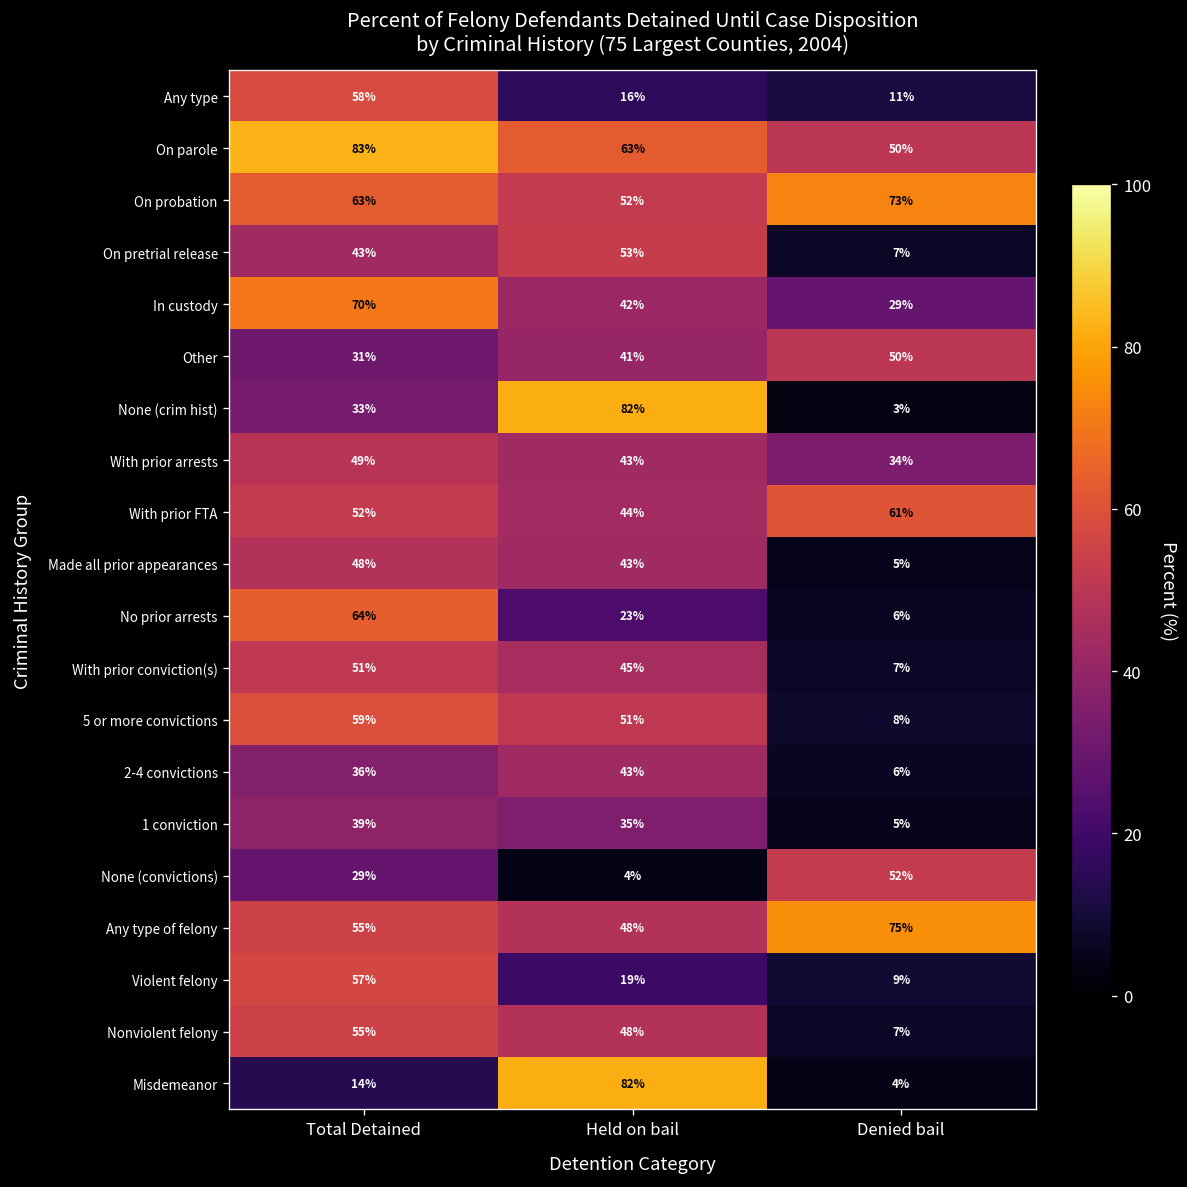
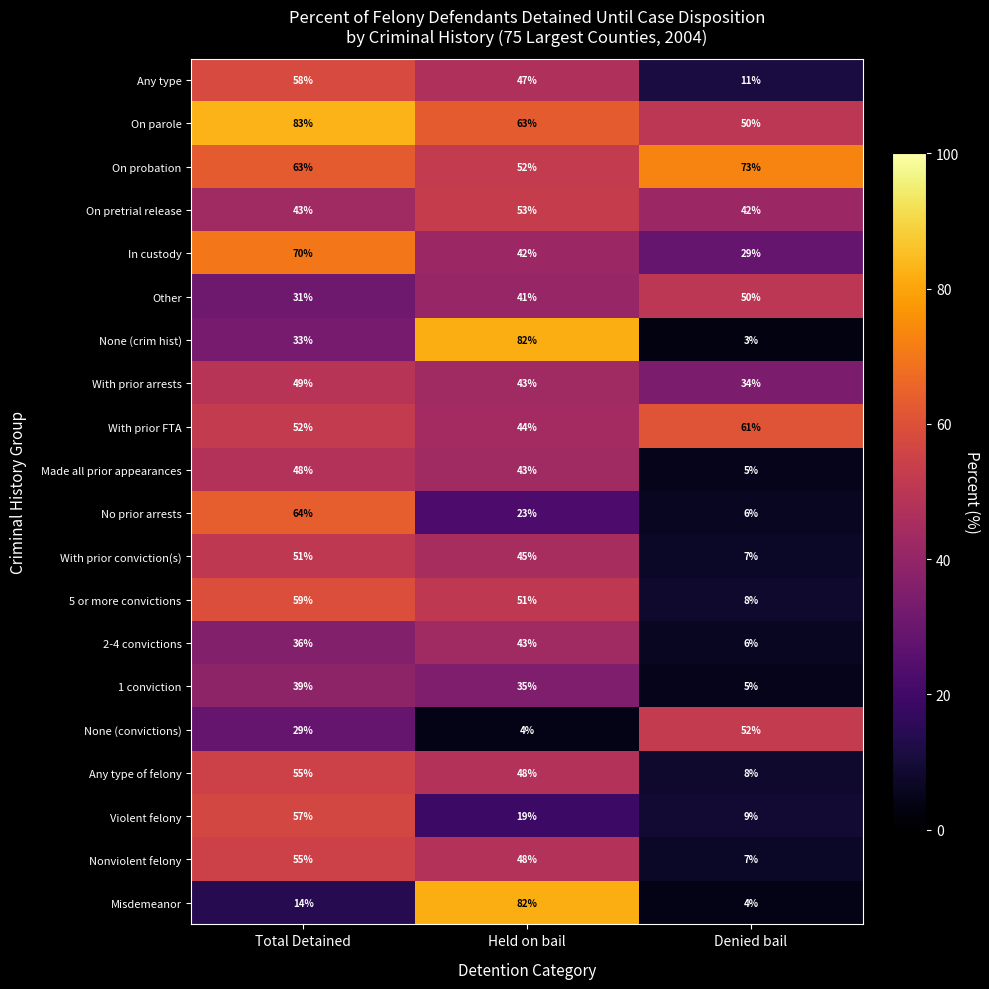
Any type, Held on bail: 16% -> 47%
On pretrial release, Denied bail: 7% -> 42%
Any type of felony, Denied bail: 75% -> 8%
